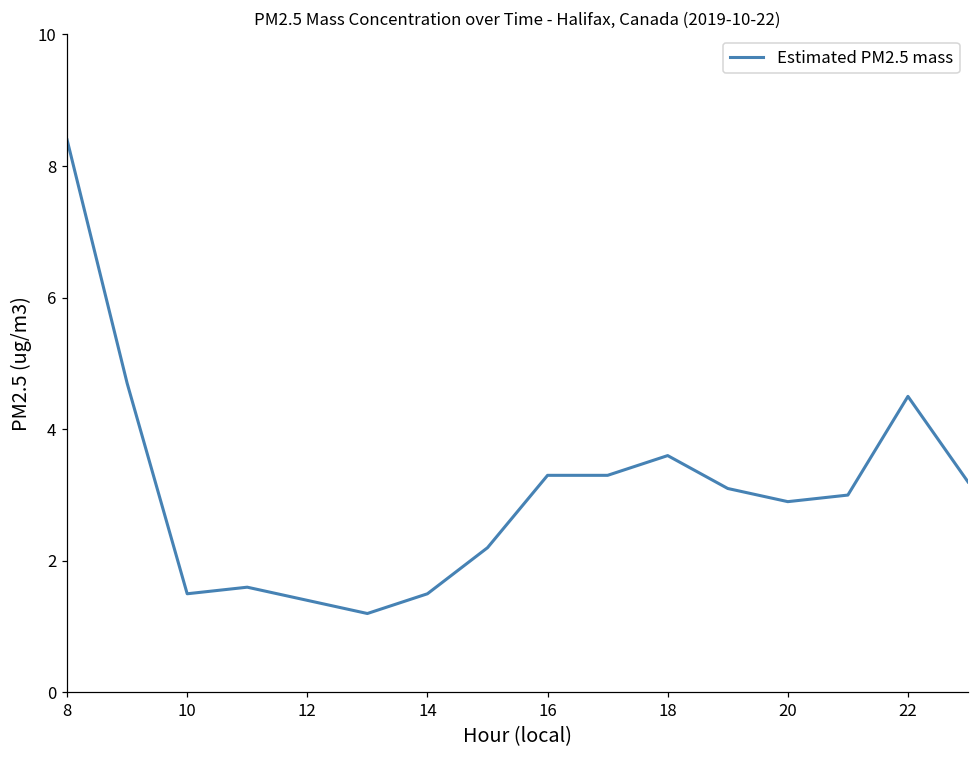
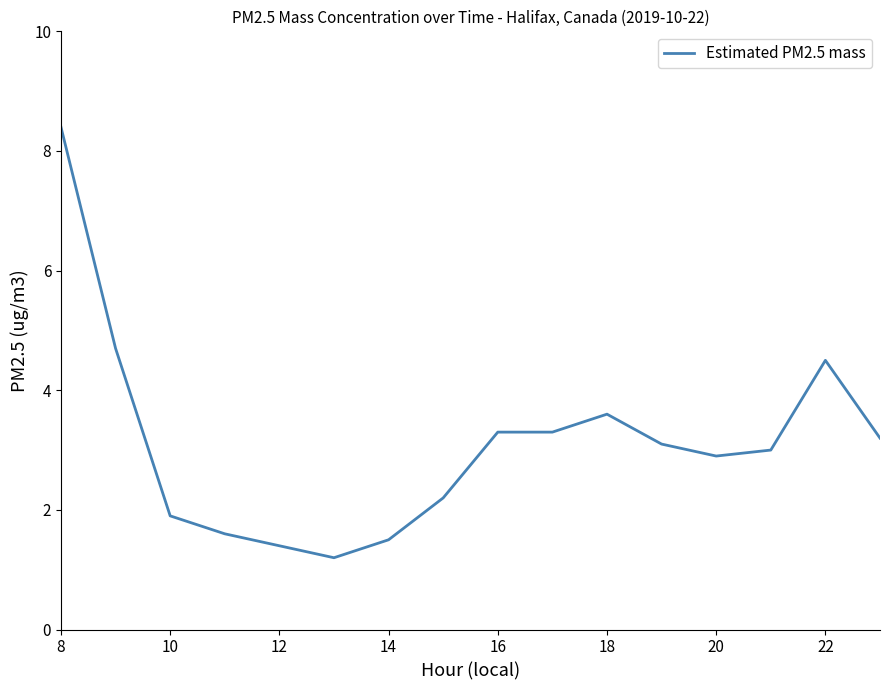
10: 1.5 -> 1.9
